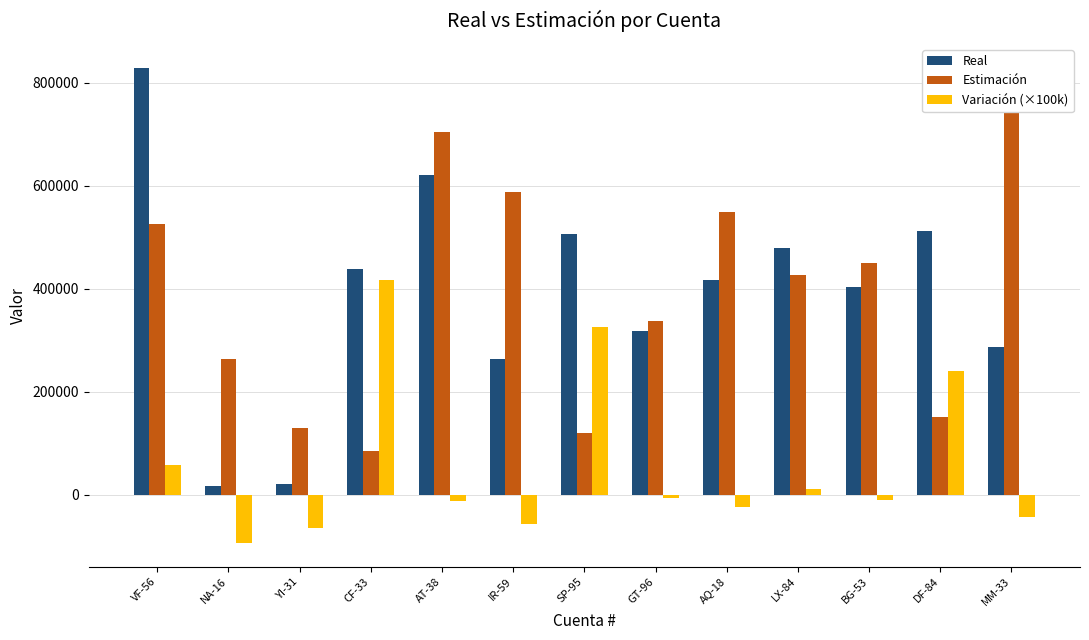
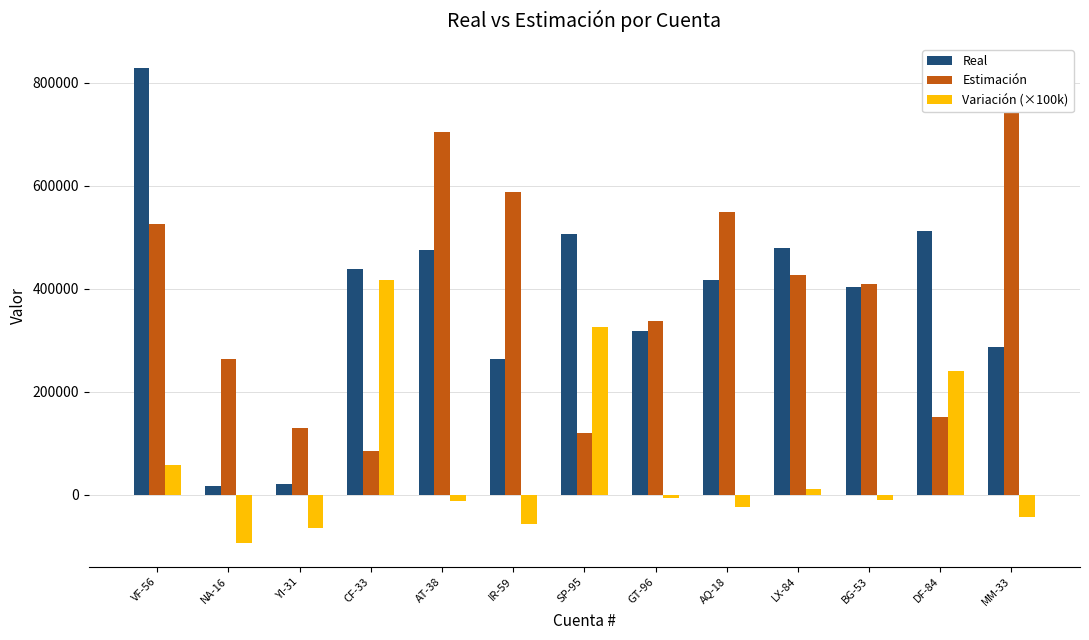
Real, AT-38: 620000 -> 470000
Estimación, BG-53: 450000 -> 410000
